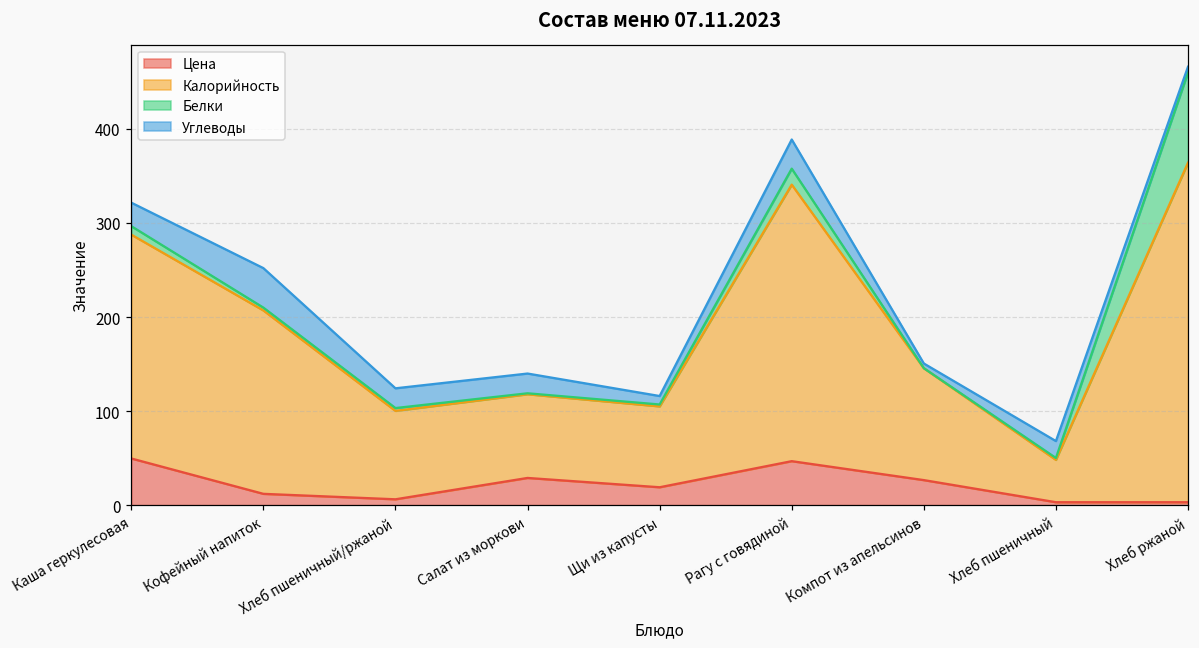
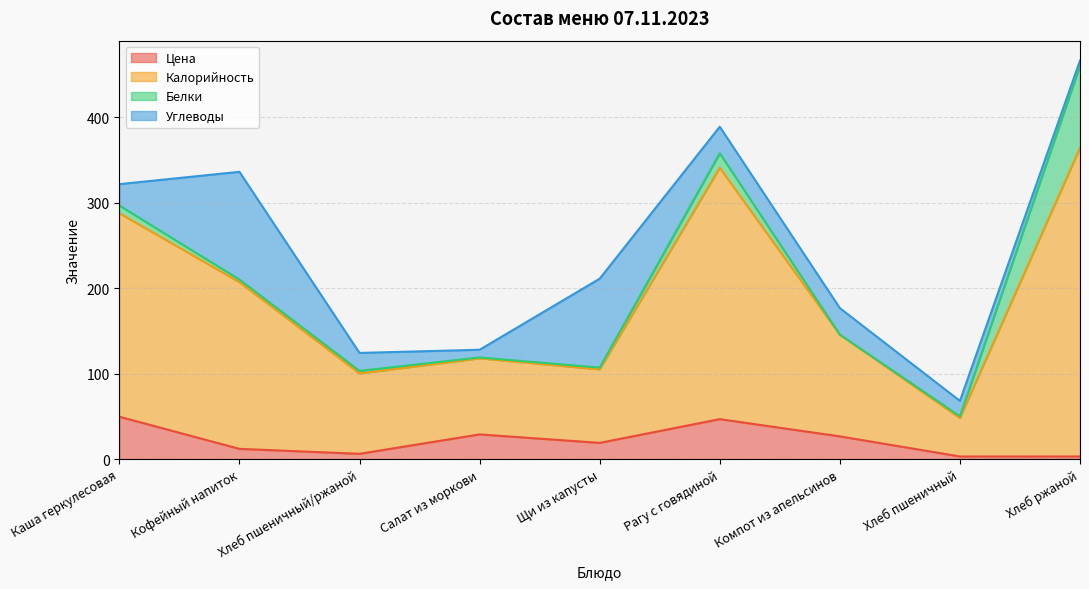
Углеводы, Кофейный напиток: 40 -> 130
Углеводы, Салат из моркови: 20 -> 10
Углеводы, Щи из капусты: 10 -> 100
Углеводы, Компот из апельсинов: 10 -> 30
